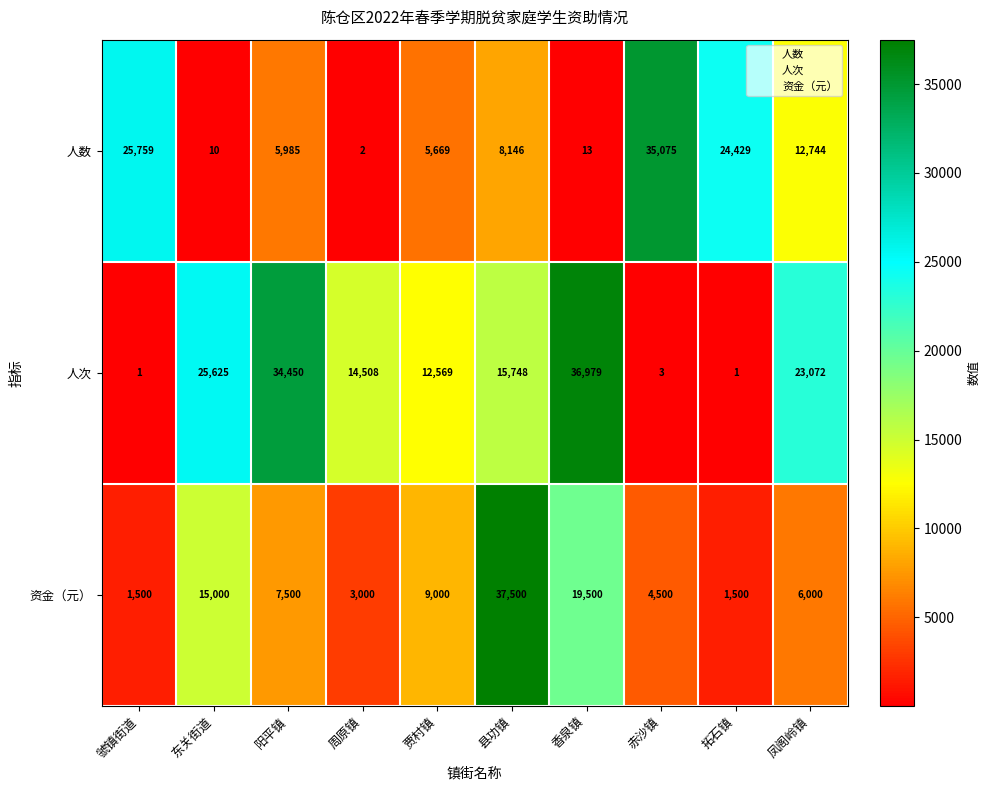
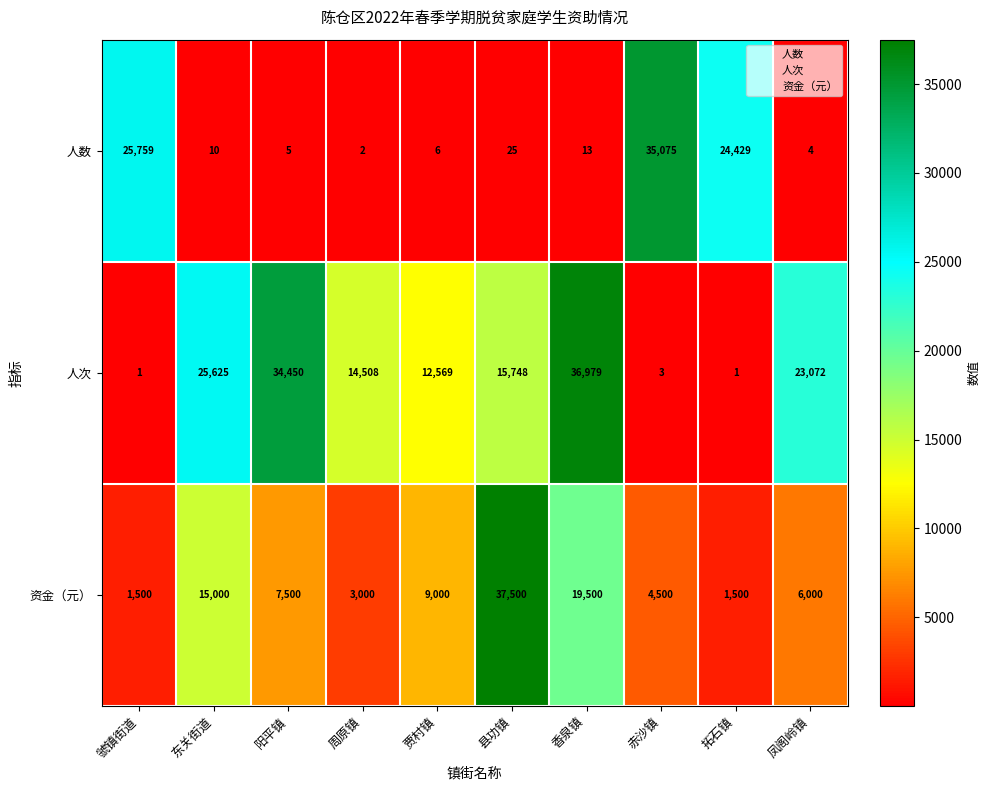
人数, 阳平镇: 5,985 -> 5
人数, 贾村镇: 5,669 -> 6
人数, 县功镇: 8,146 -> 25
人数, 凤阁岭镇: 12,744 -> 4
